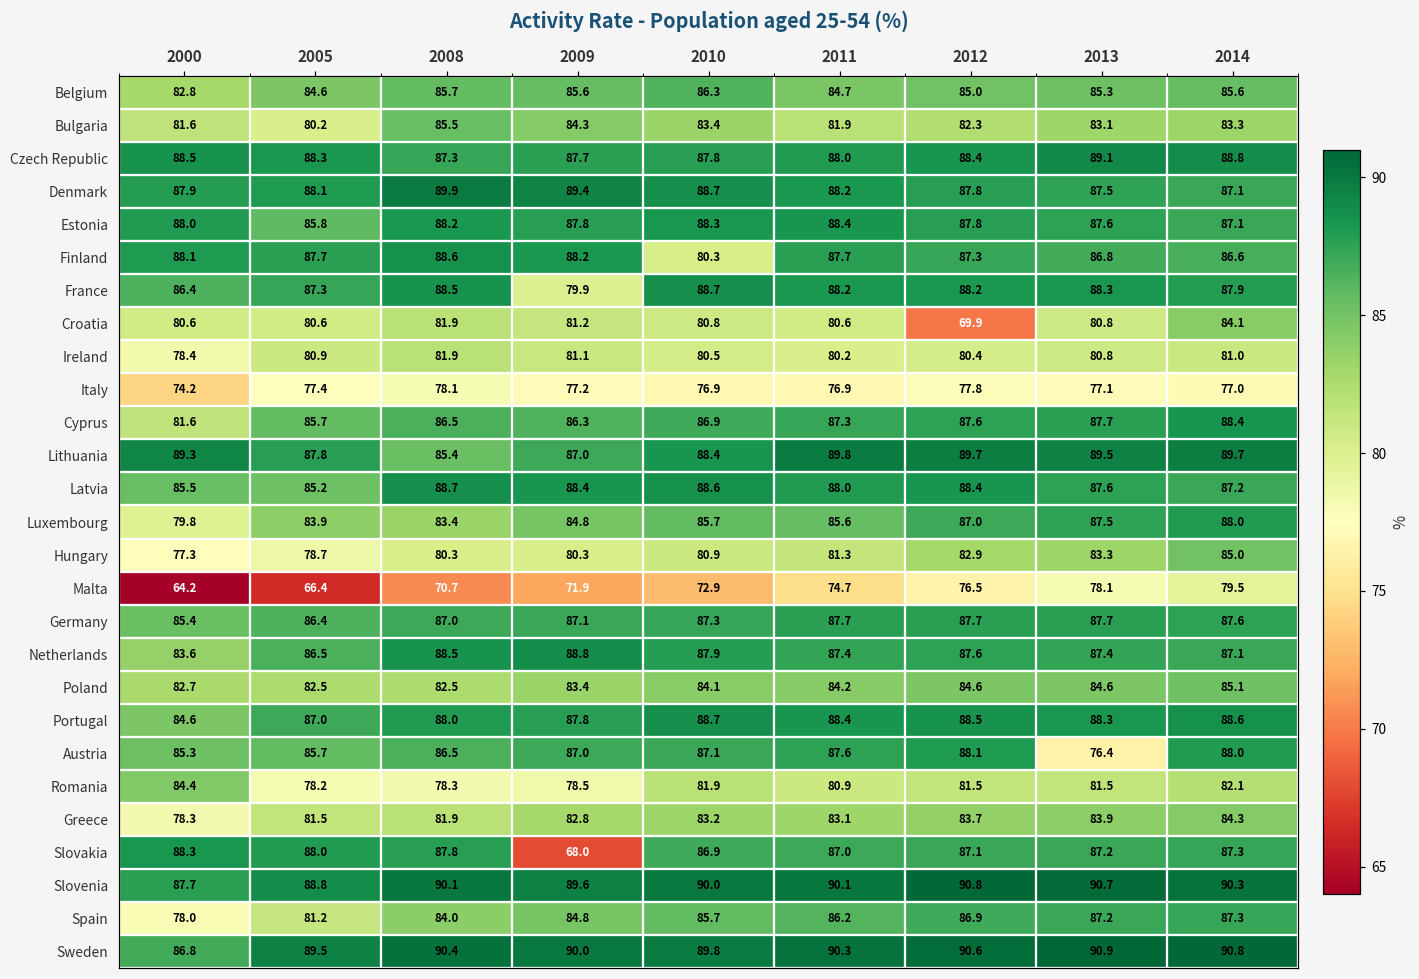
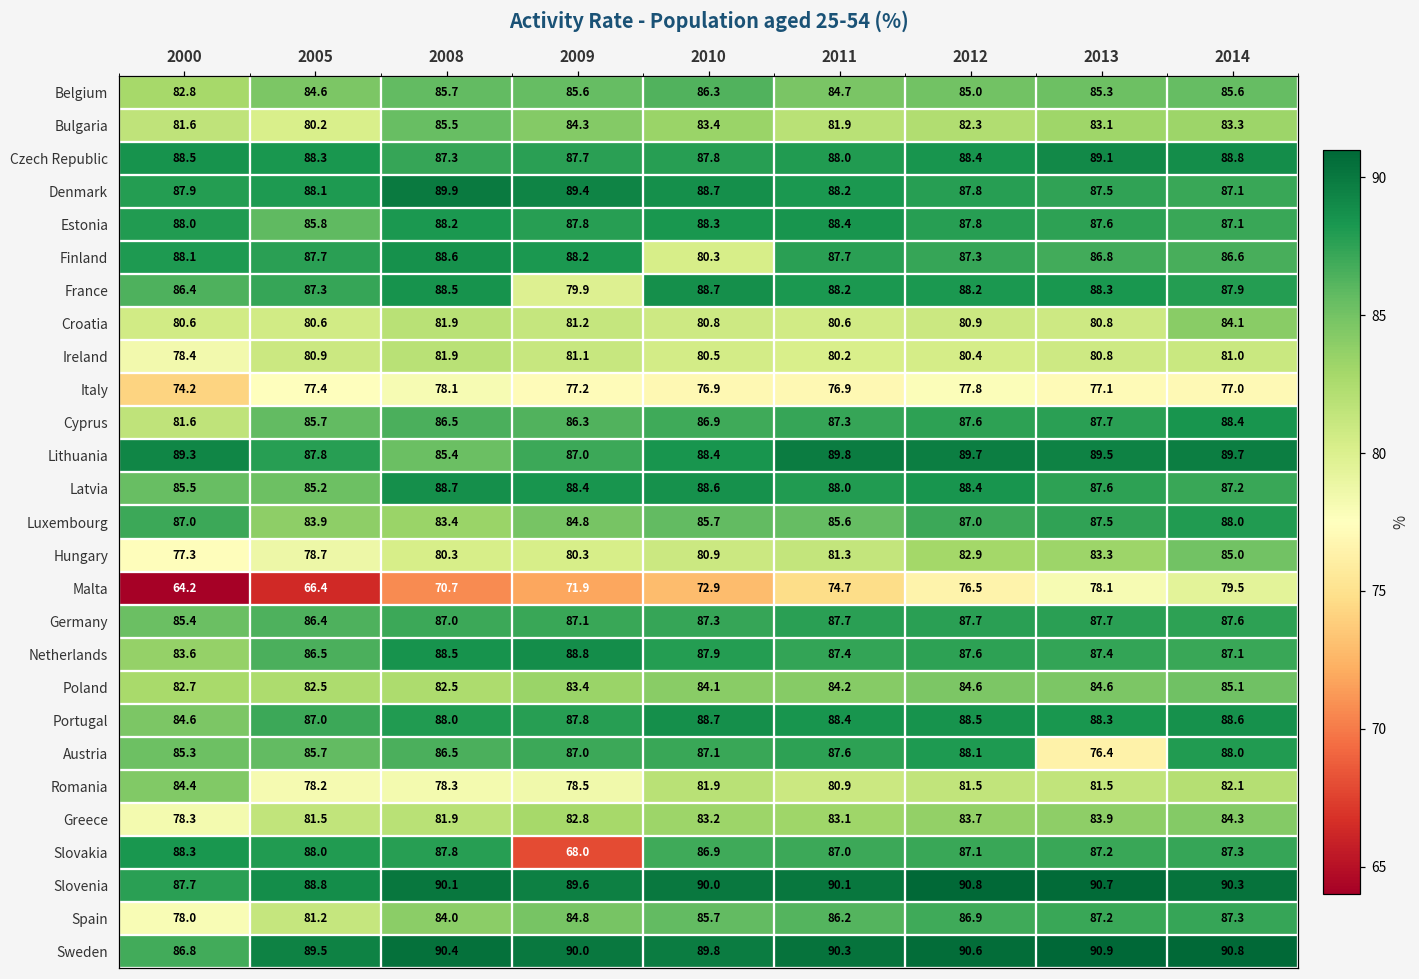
Croatia, 2012: 69.9 -> 80.9
Luxembourg, 2000: 79.8 -> 87.0
